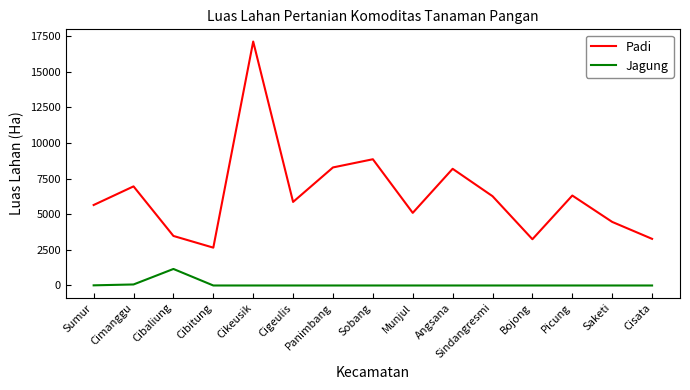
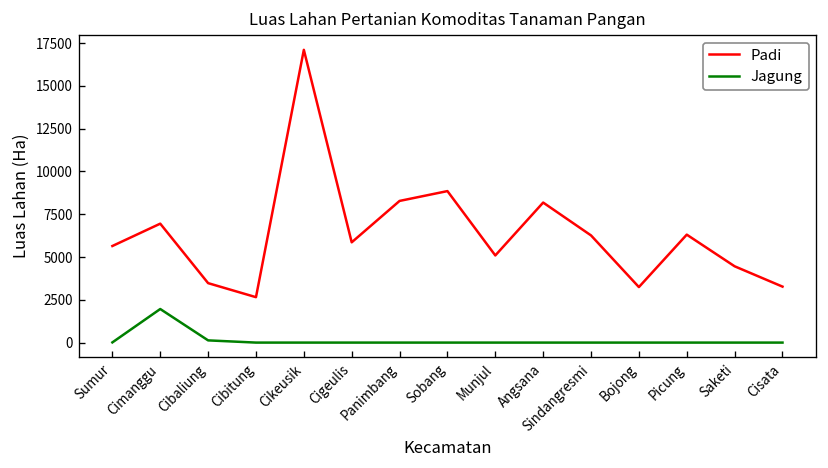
Jagung, Cimanggu: 100 -> 2000
Jagung, Cibaliung: 1200 -> 100
